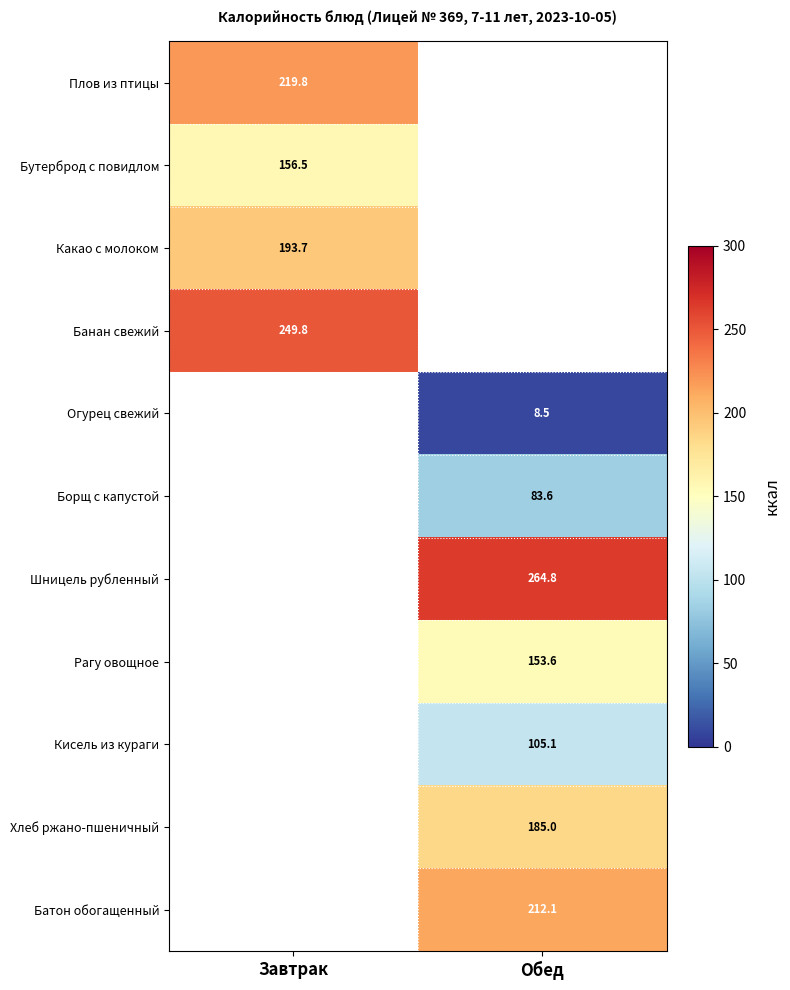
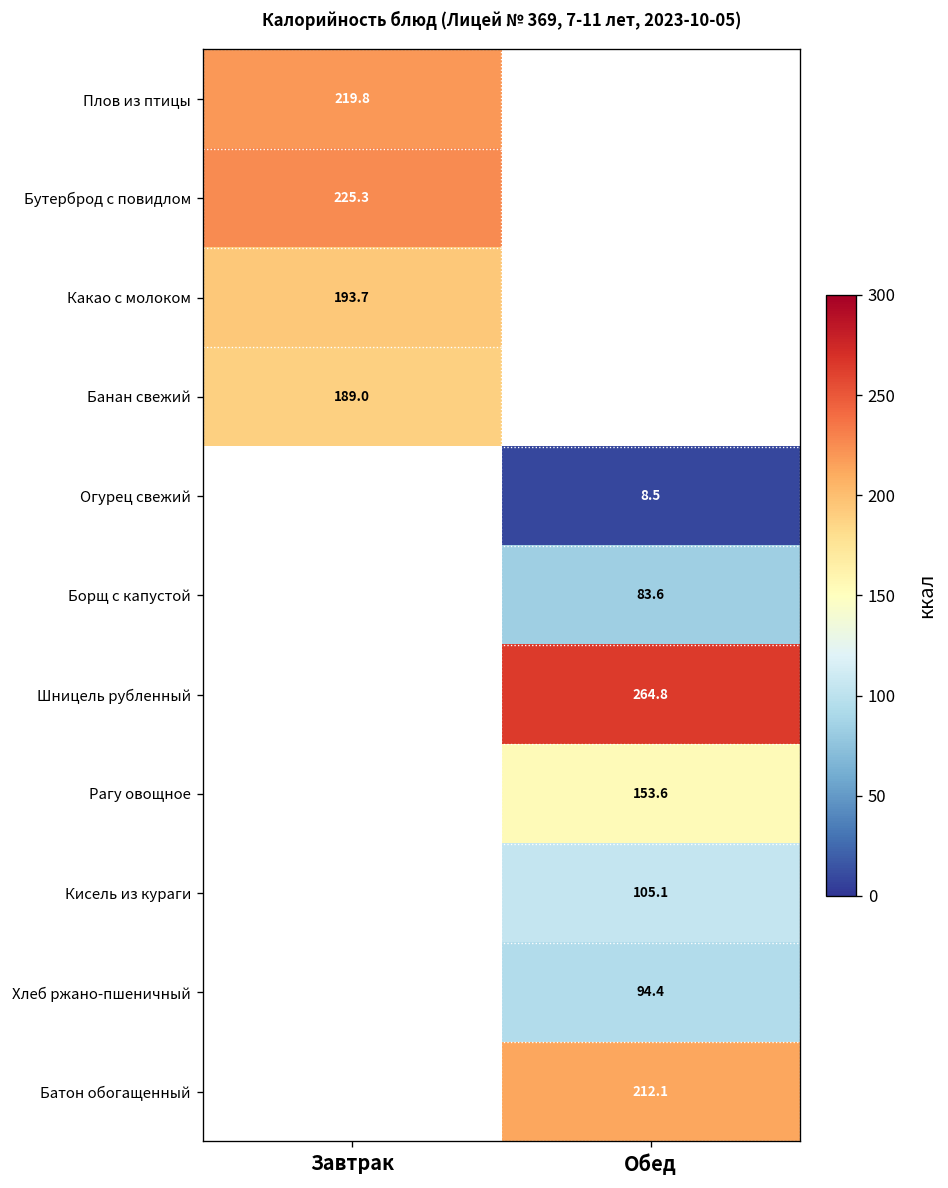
Бутерброд с повидлом, Завтрак: 156.5 -> 225.3
Банан свежий, Завтрак: 249.8 -> 189.0
Хлеб ржано-пшеничный, Обед: 185.0 -> 94.4
